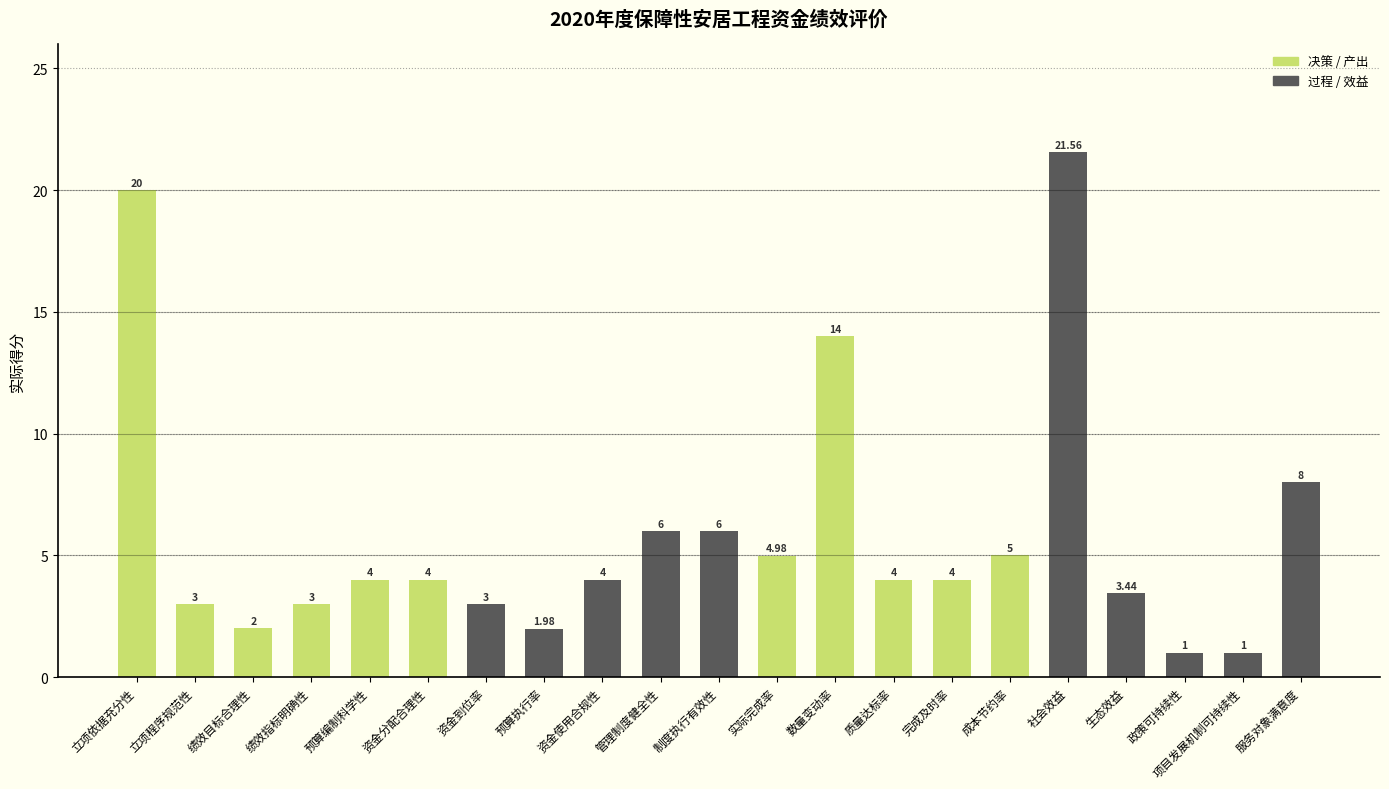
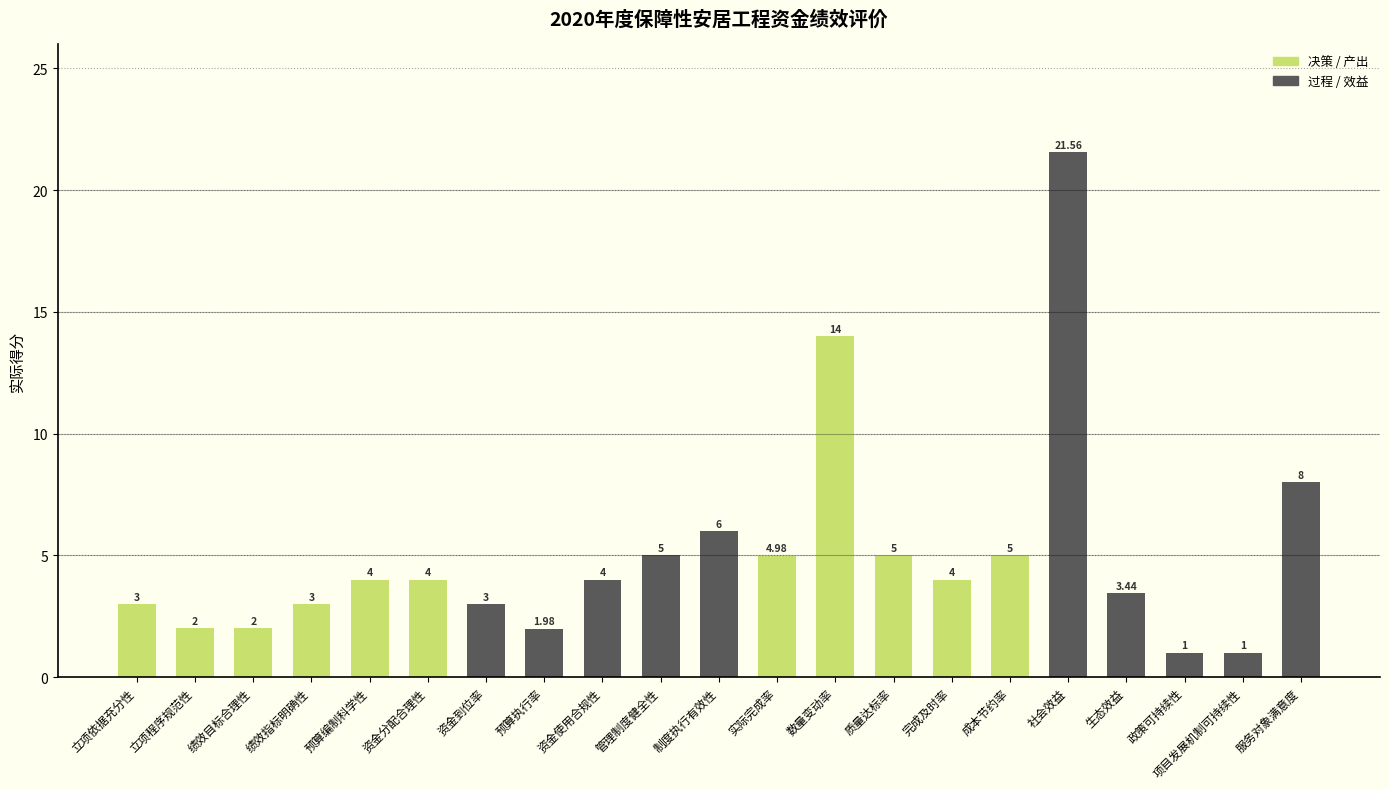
立项依据充分性: 20 -> 3
立项程序规范性: 3 -> 2
管理制度健全性: 6 -> 5
质量达标率: 4 -> 5
